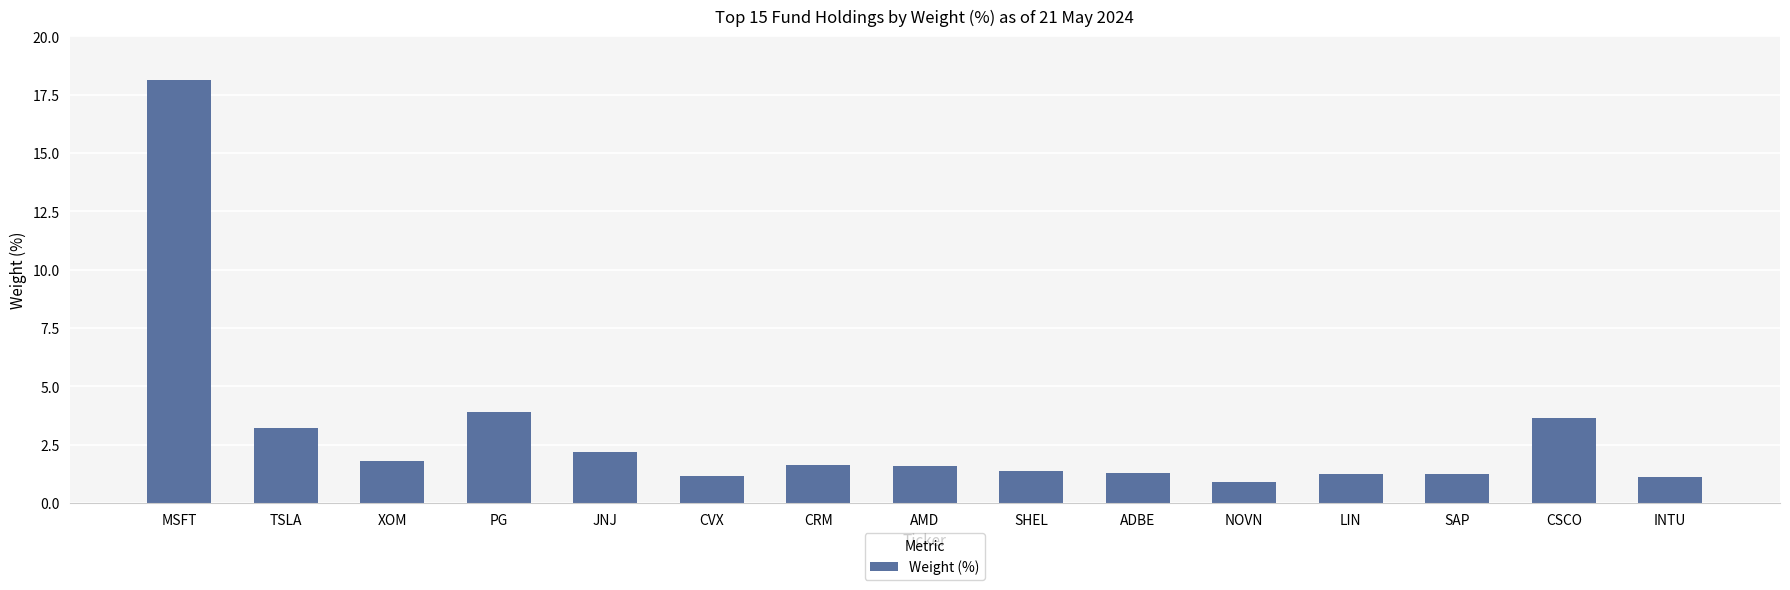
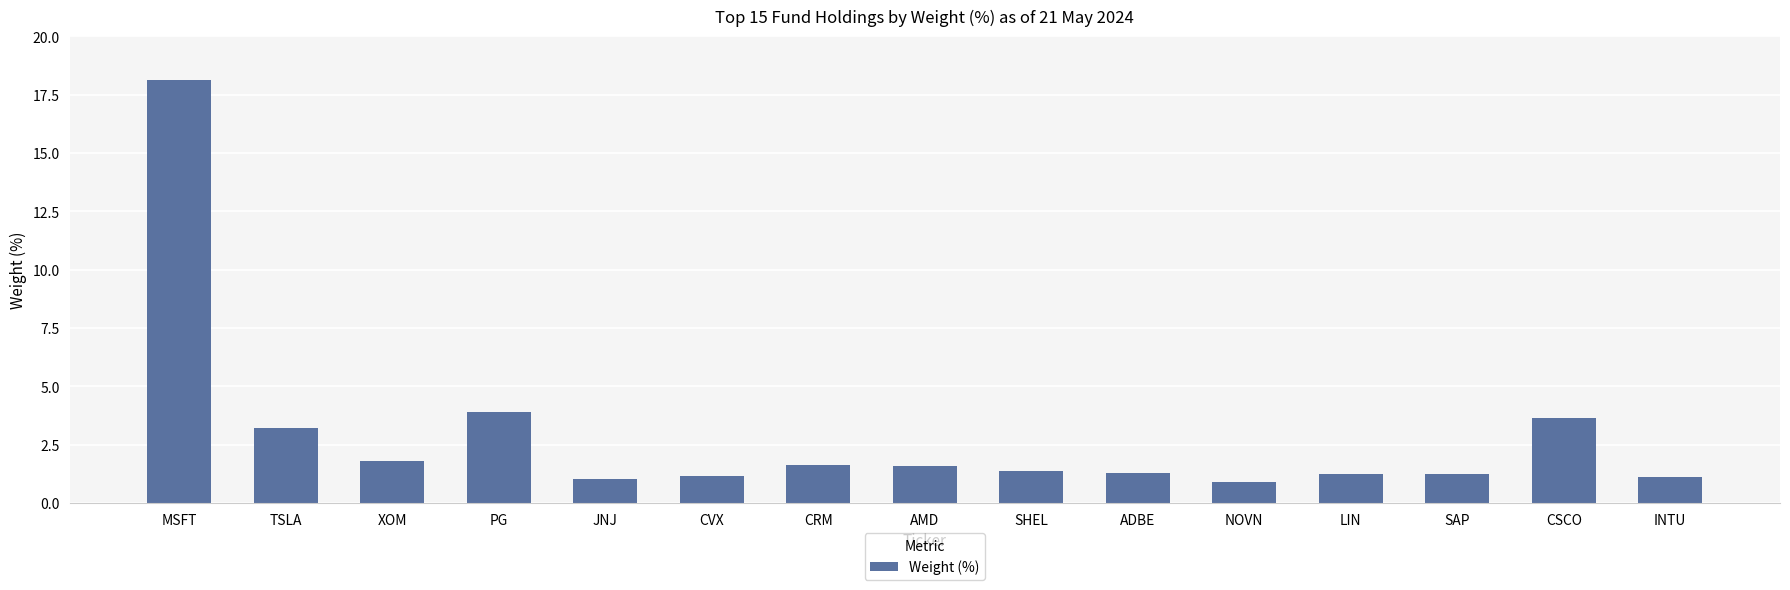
JNJ: 2.2 -> 1.0
